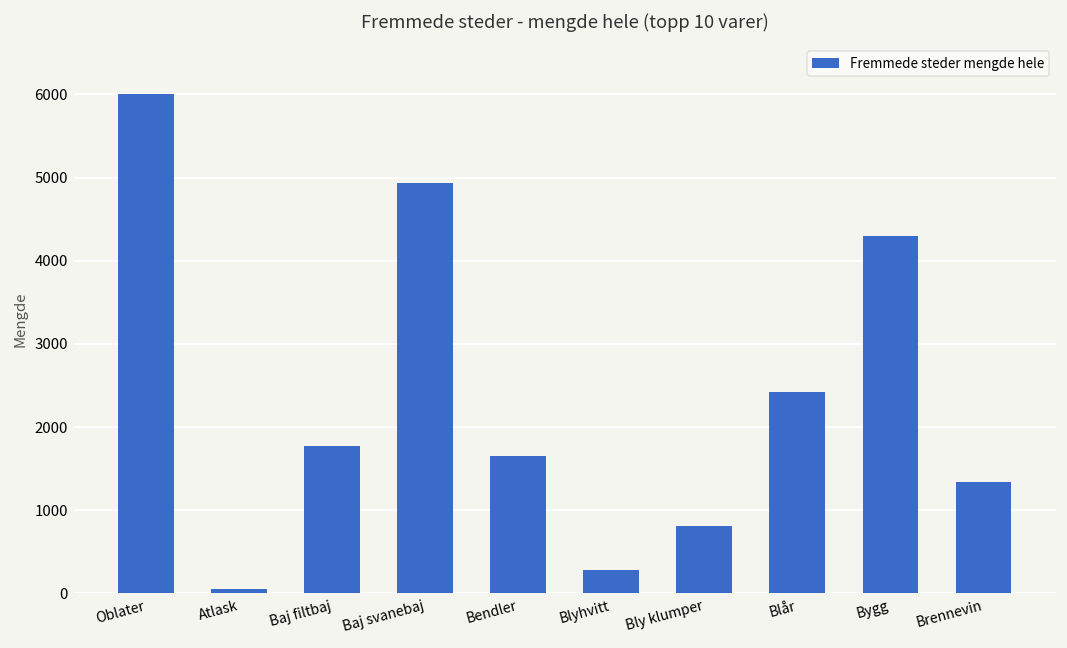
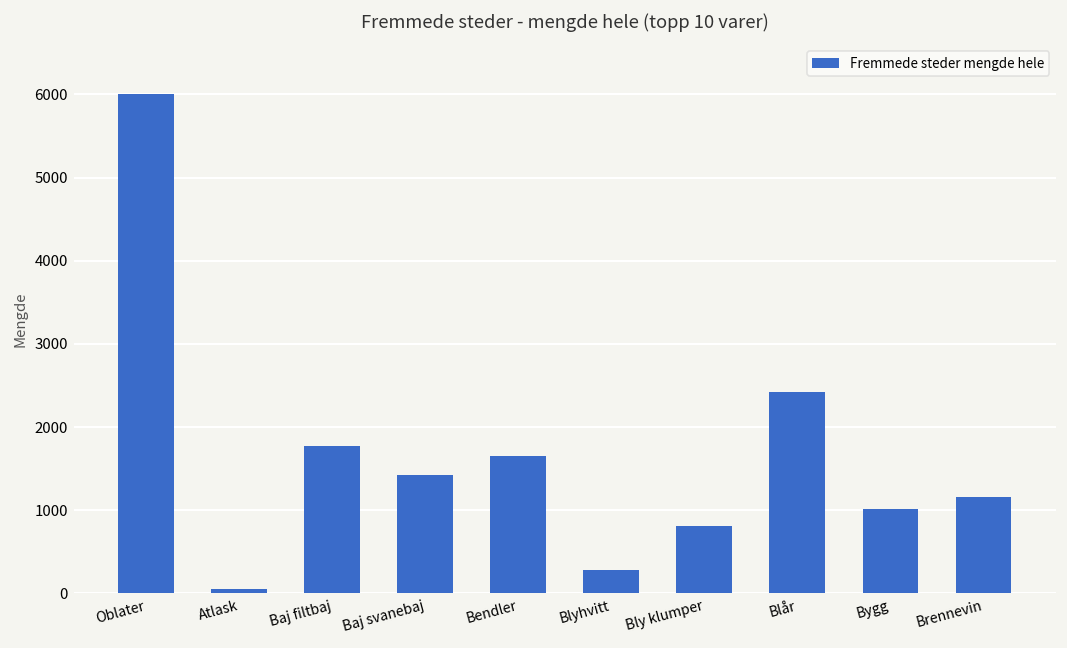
Baj svanebaj: 4900 -> 1400
Bygg: 4300 -> 1000
Brennevin: 1300 -> 1200
